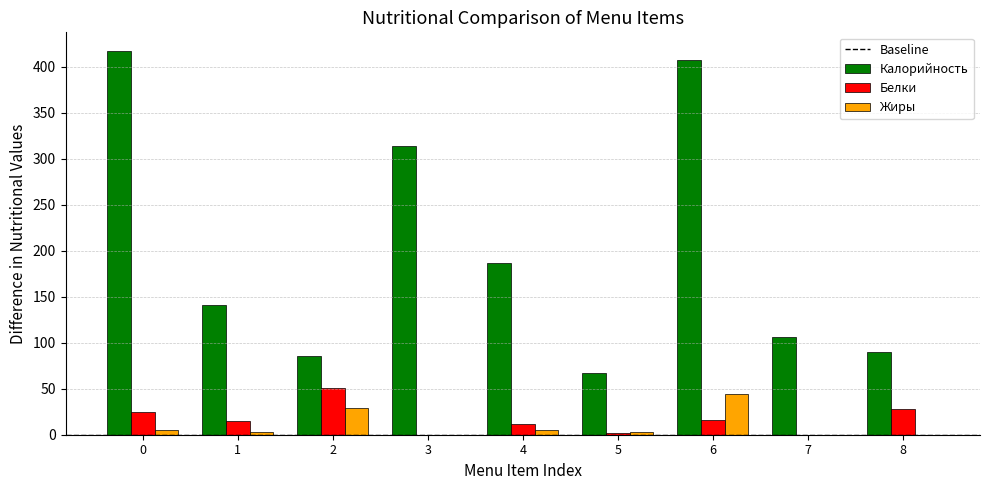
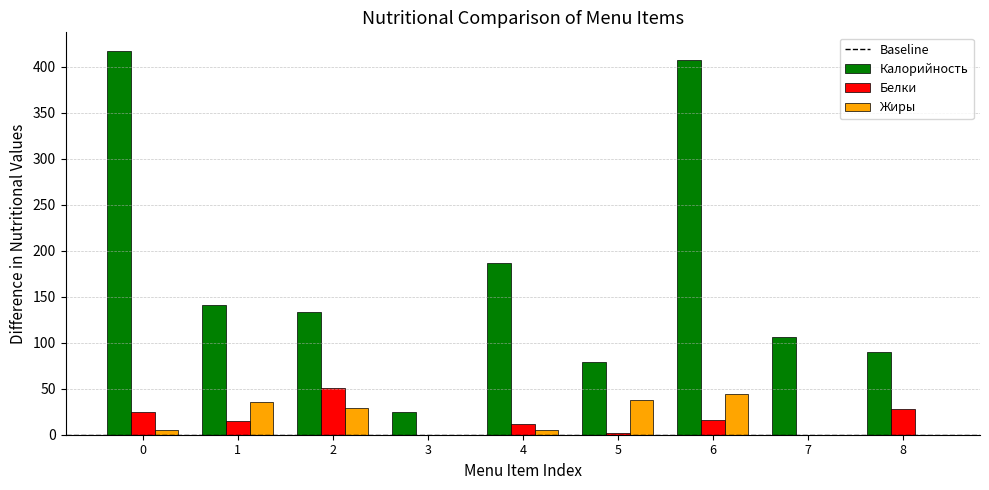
Жиры, 1: 0 -> 40
Калорийность, 2: 90 -> 130
Калорийность, 3: 310 -> 30
Калорийность, 5: 70 -> 80
Жиры, 5: 0 -> 40
